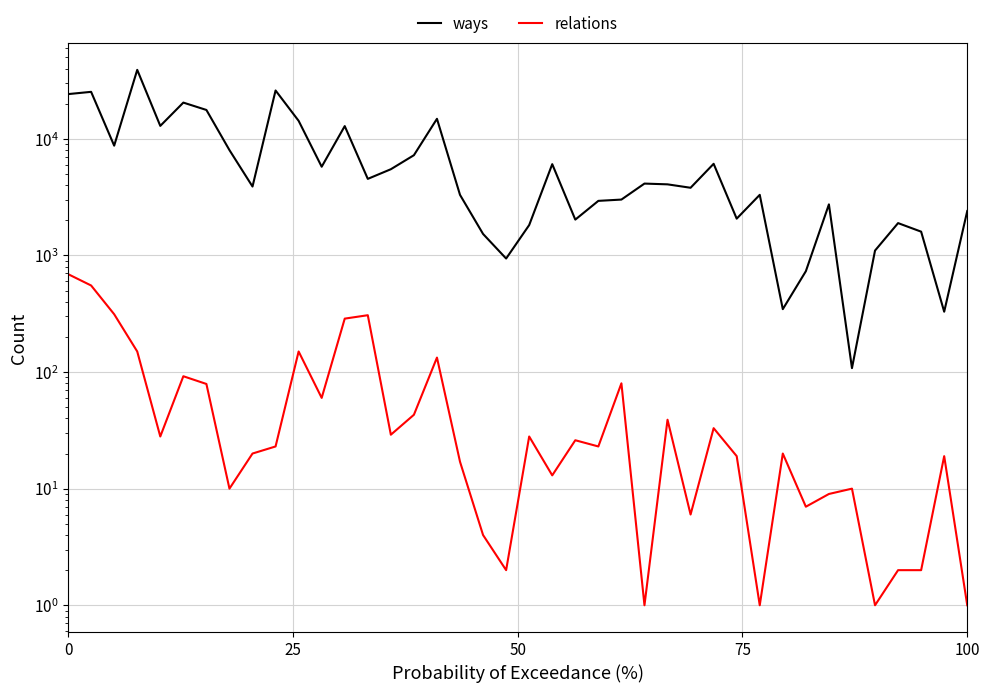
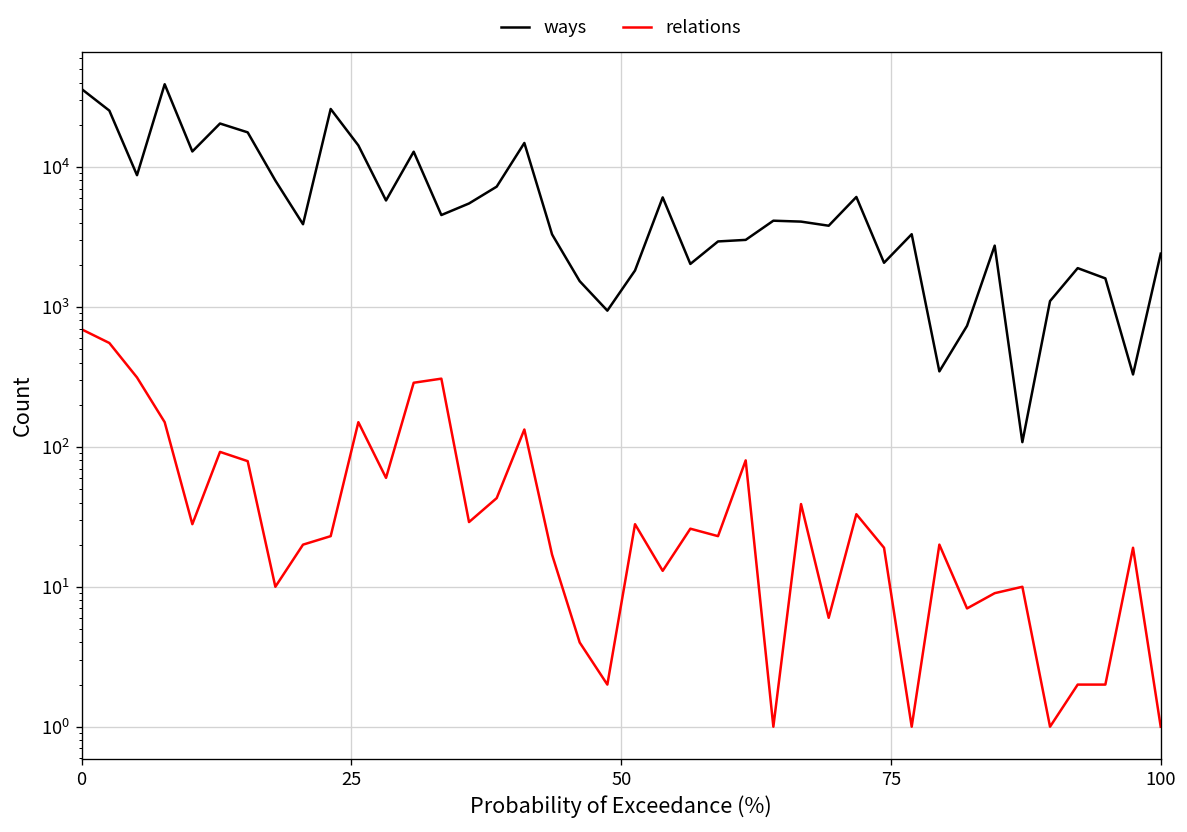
ways, 0: 24000 -> 36000
